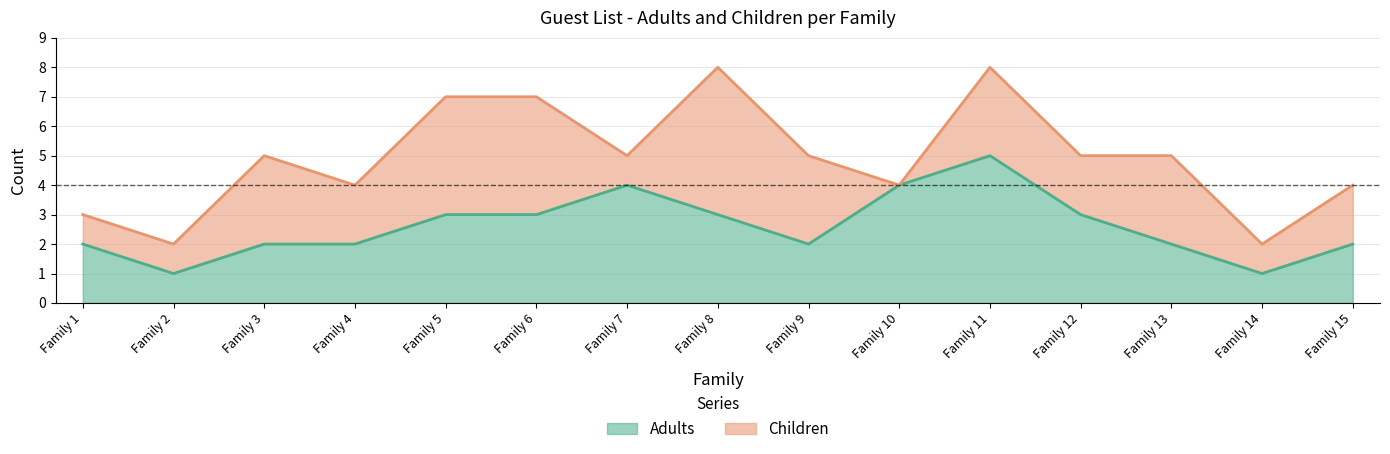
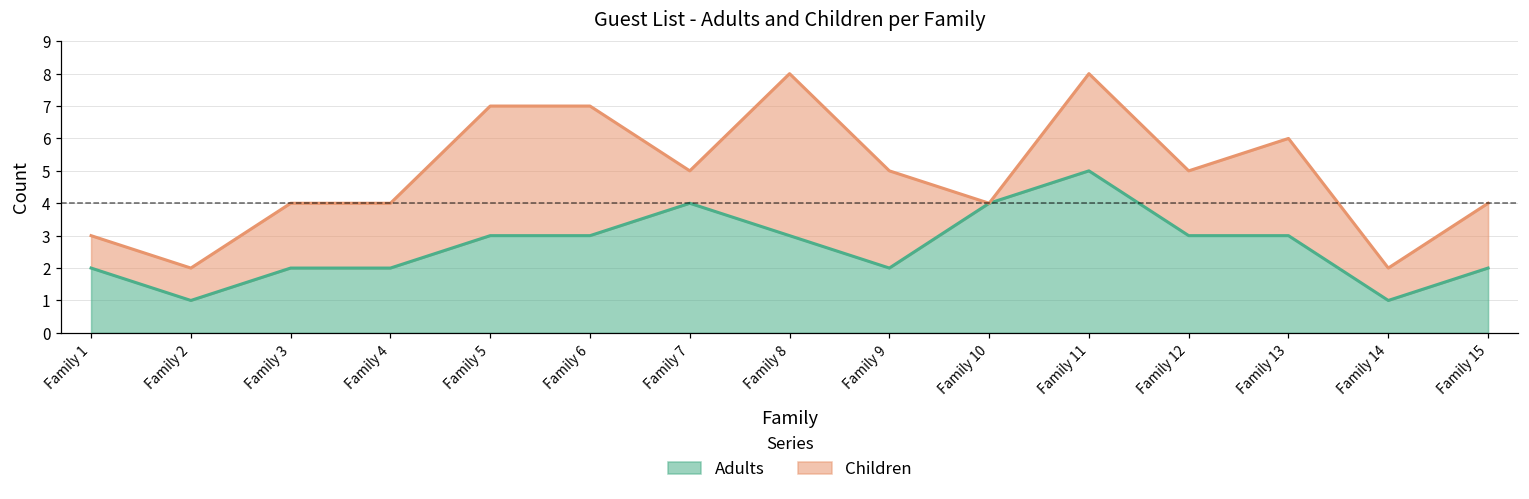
Children, Family 3: 3 -> 2
Adults, Family 13: 2 -> 3
